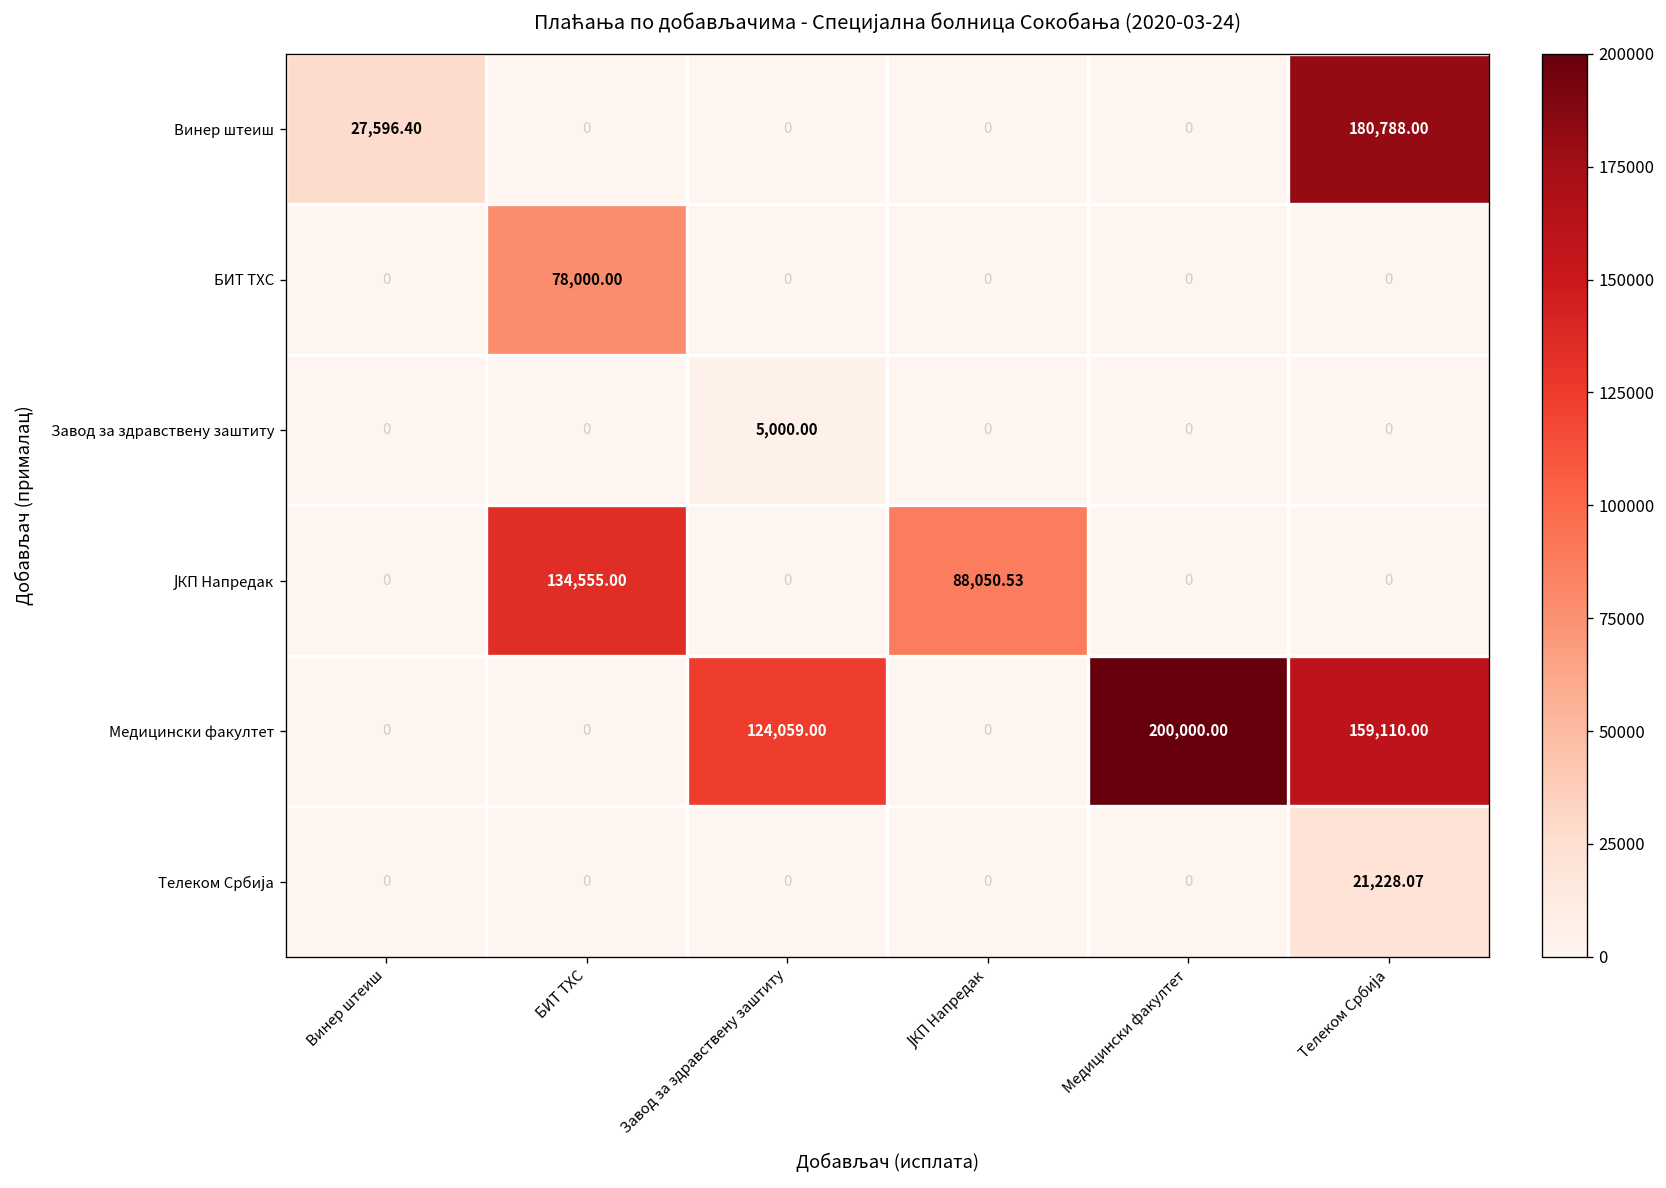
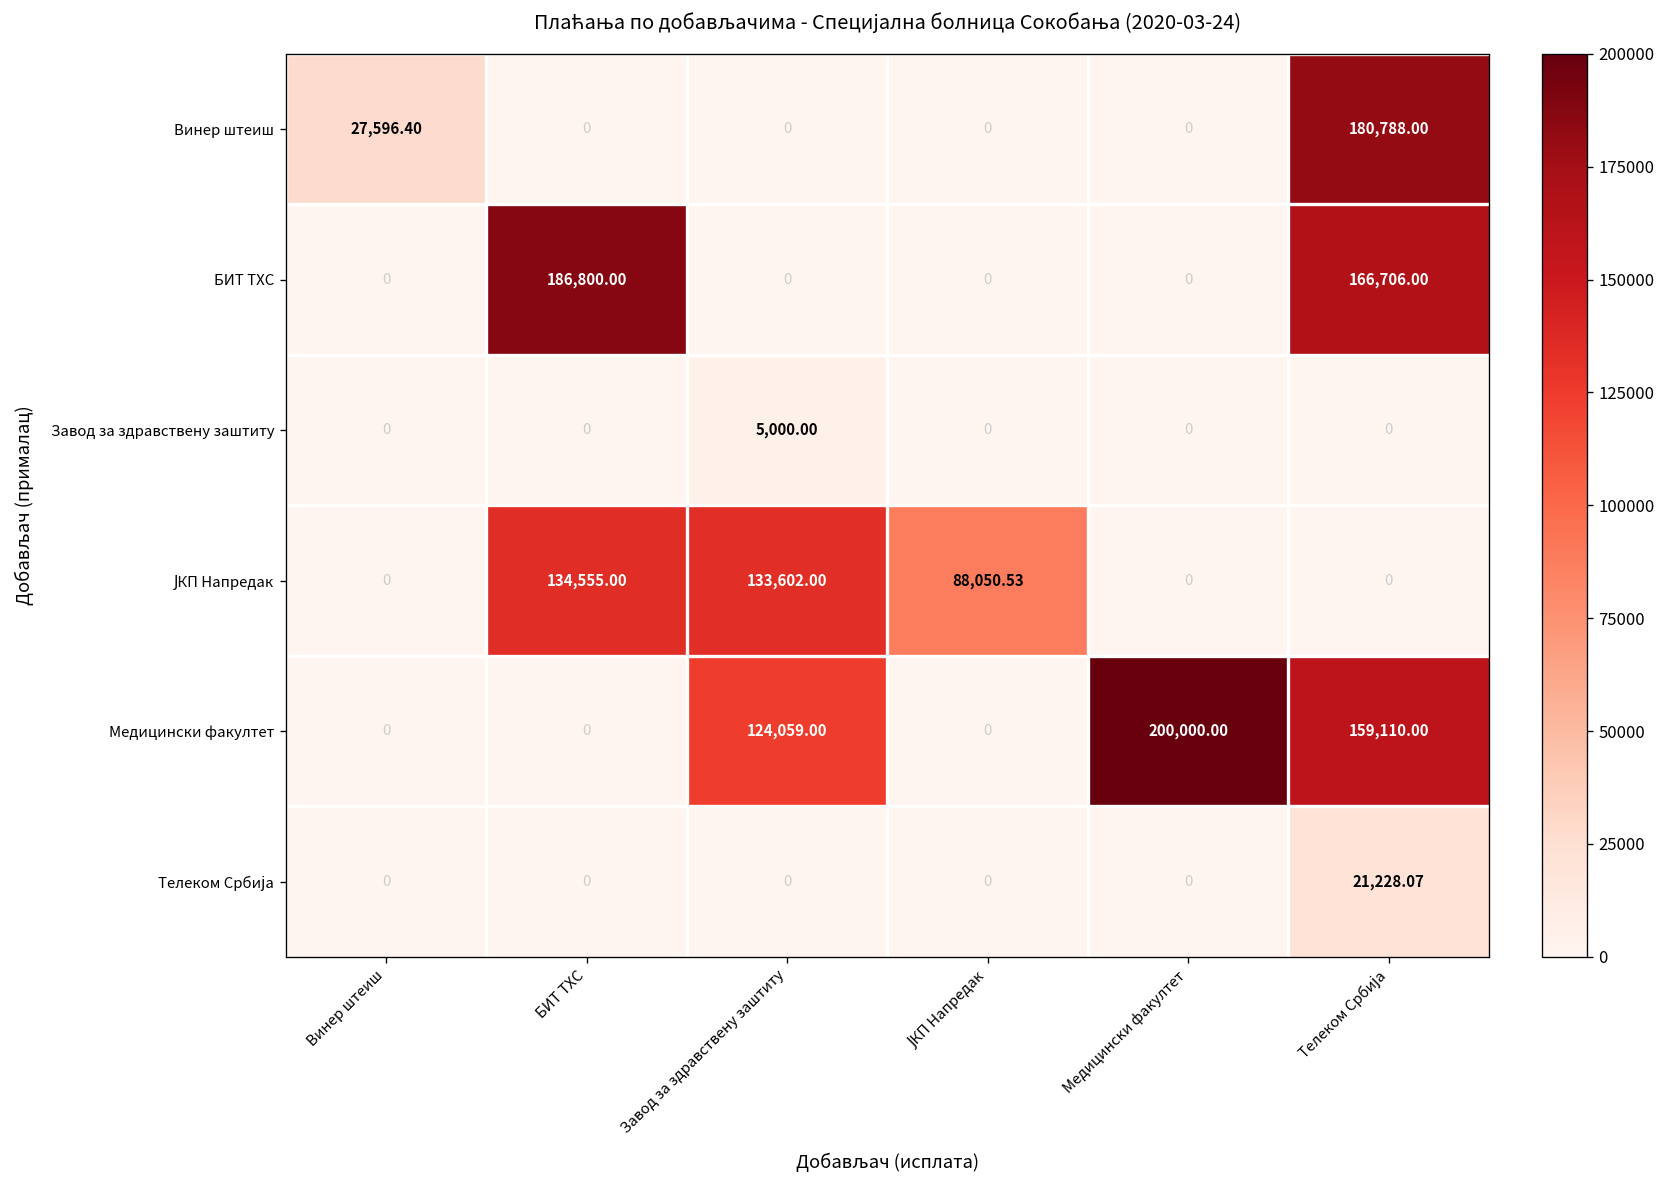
БИТ ТХС, БИТ ТХС: 78,000.00 -> 186,800.00
БИТ ТХС, Телеком Србија: 0 -> 166,706.00
ЈКП Напредак, Завод за здравствену заштиту: 0 -> 133,602.00
